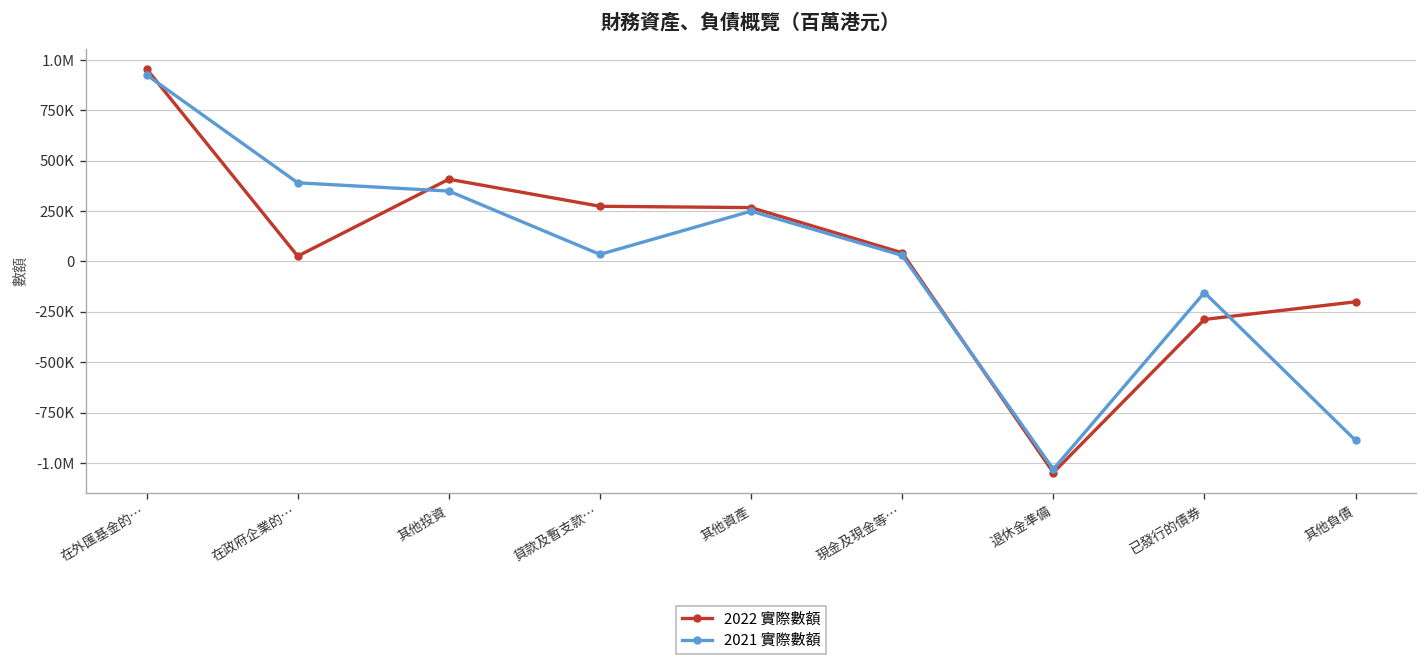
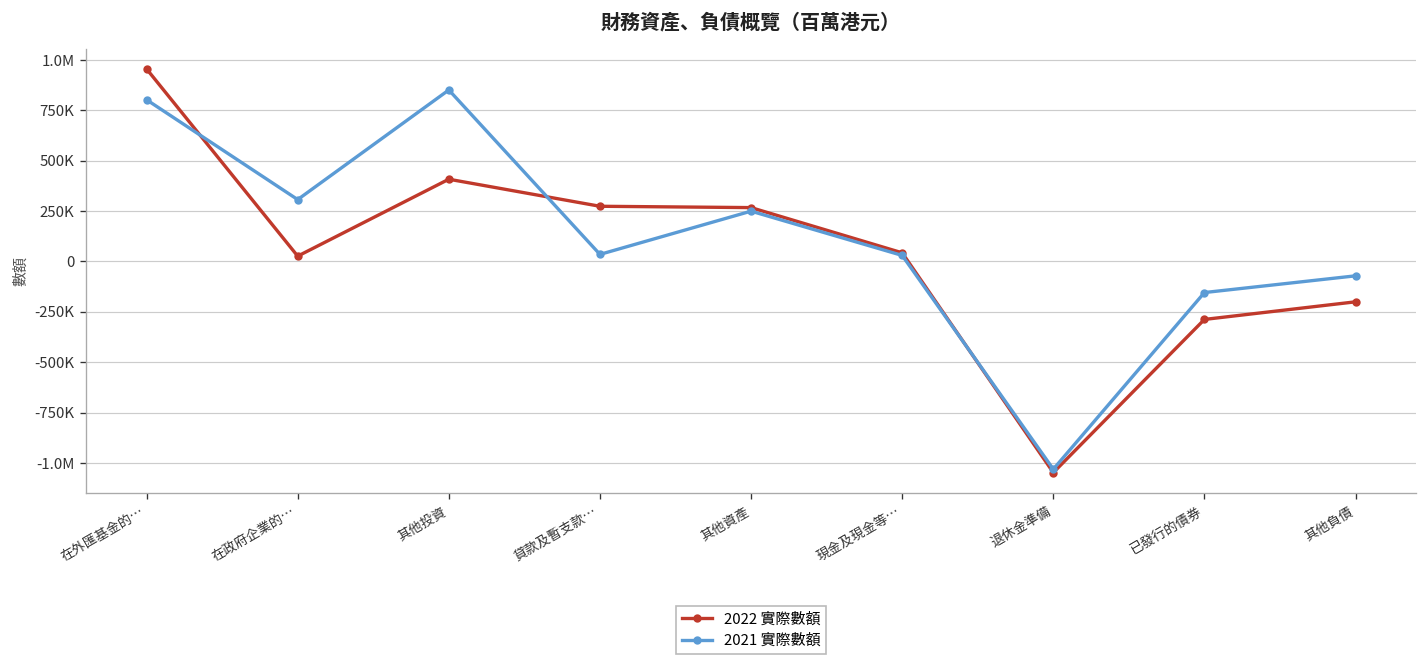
2021 實際數額, 在外匯基金的…: 930000 -> 800000
2021 實際數額, 在政府企業的…: 390000 -> 310000
2021 實際數額, 其他投資: 350000 -> 850000
2021 實際數額, 其他負債: -890000 -> -70000
